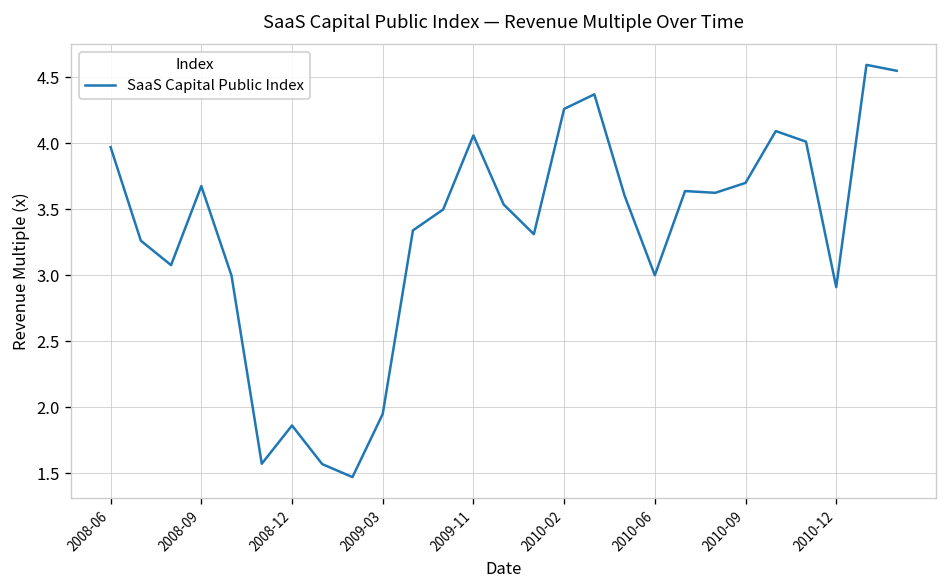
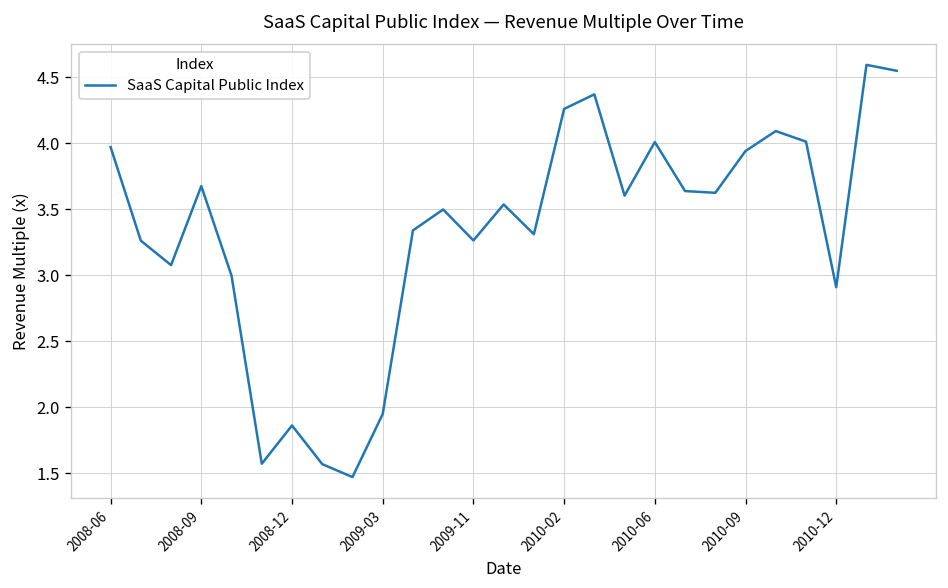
2009-11: 4.06 -> 3.26
2010-06: 3.00 -> 4.01
2010-09: 3.70 -> 3.94
